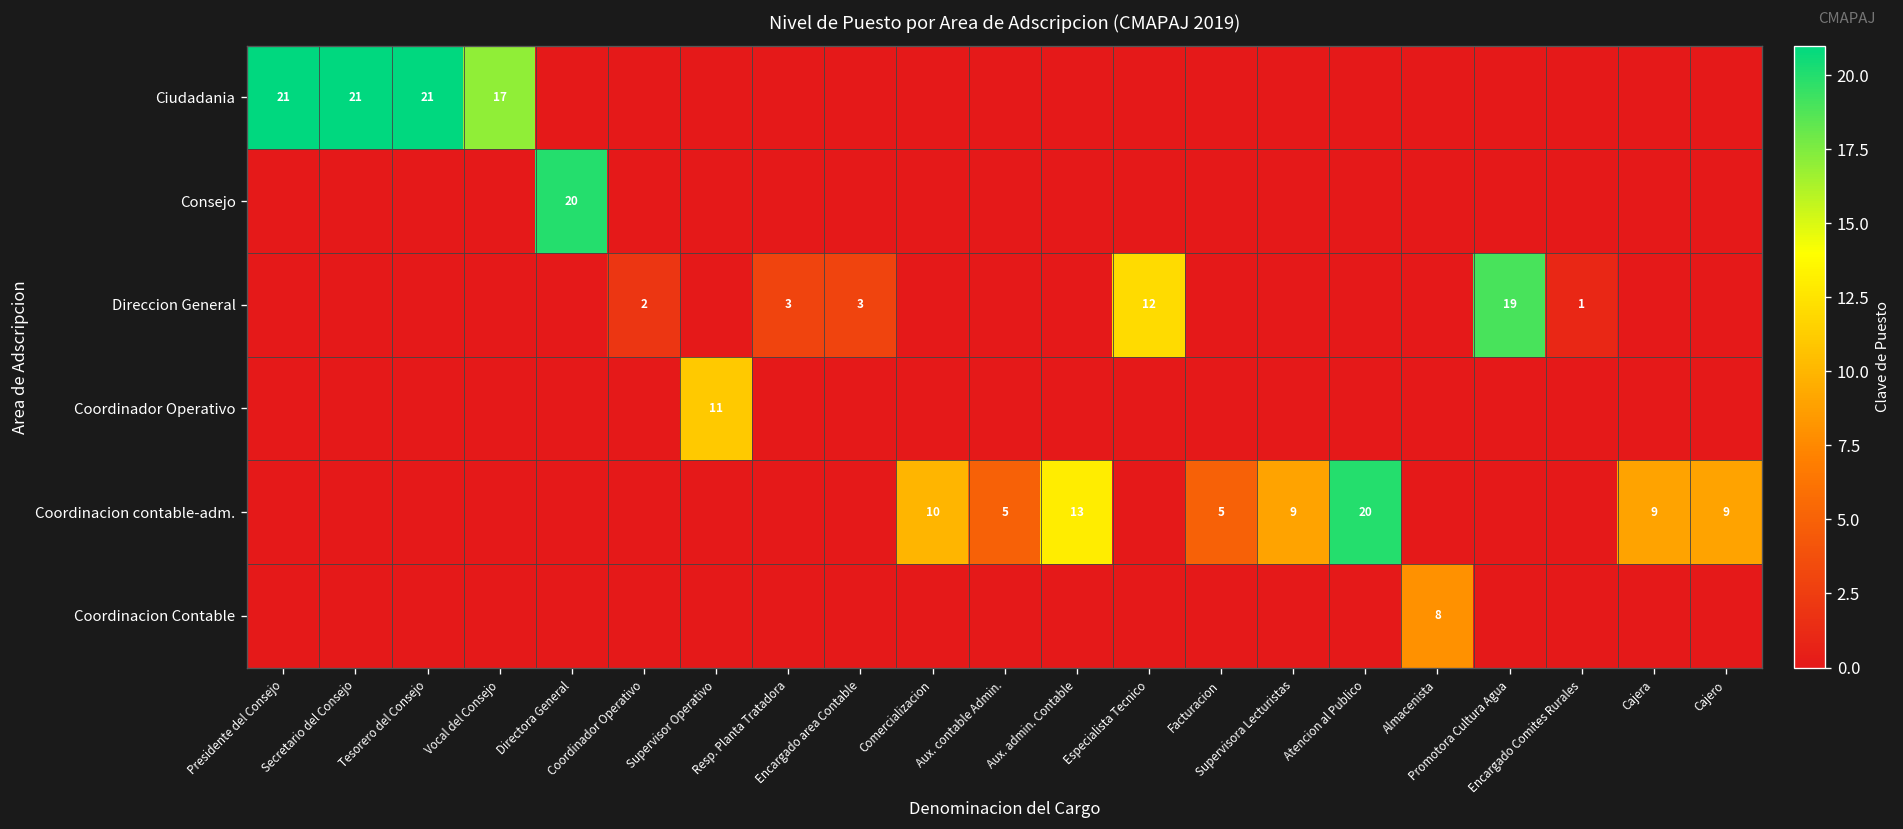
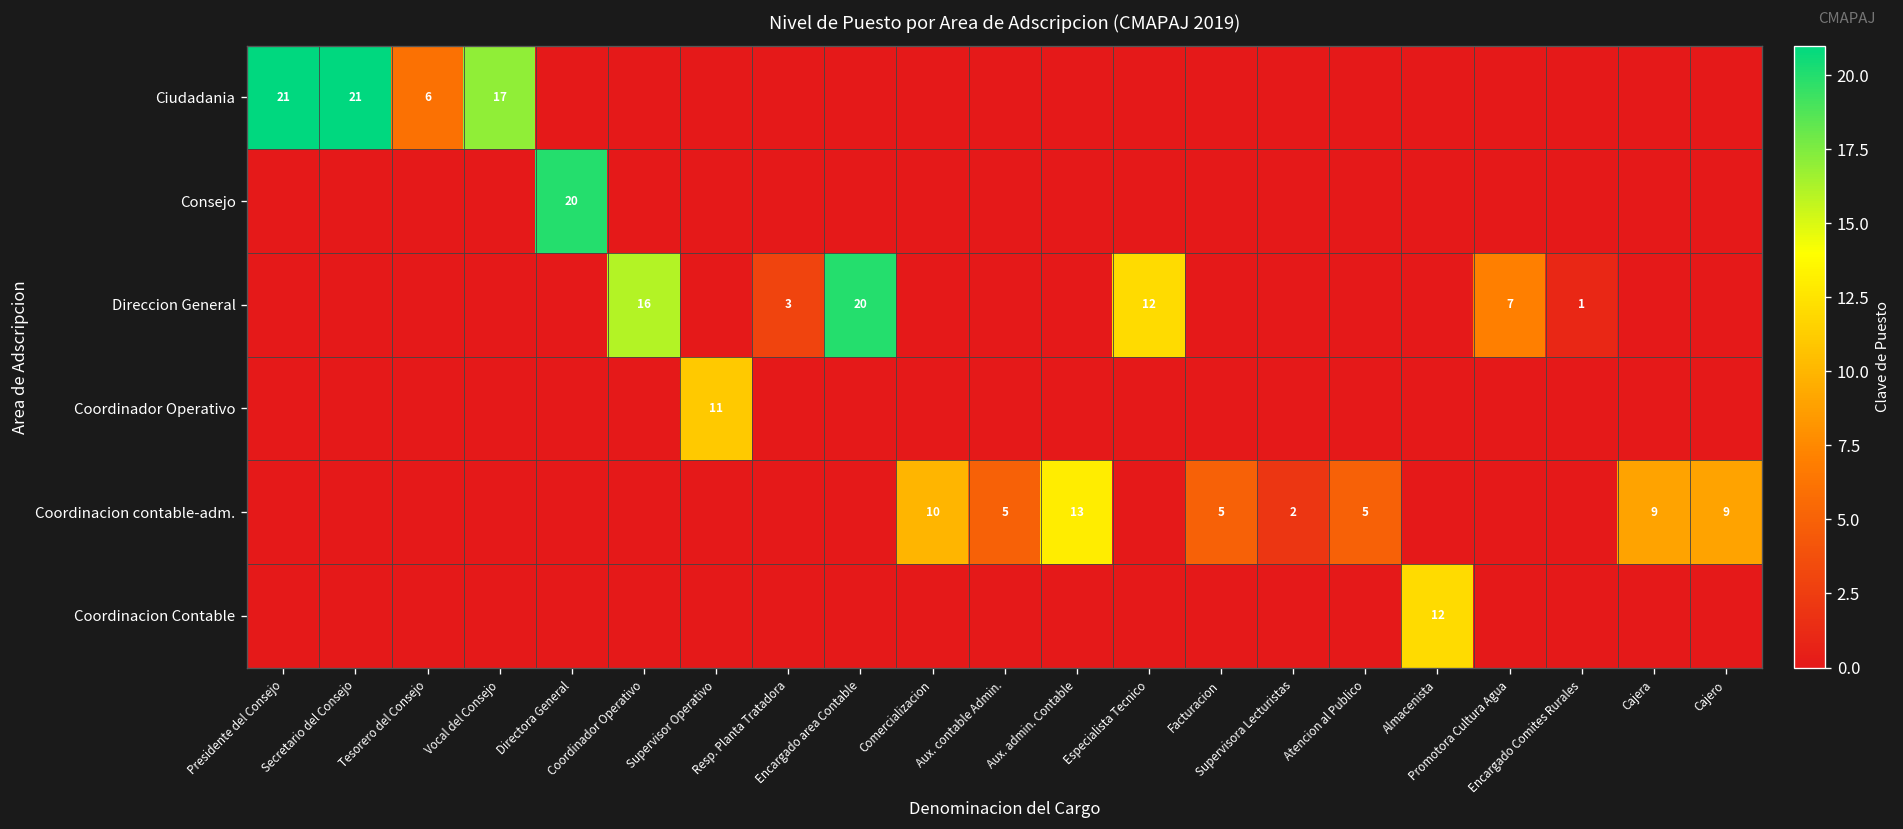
Ciudadania, Tesorero del Consejo: 21 -> 6
Direccion General, Coordinador Operativo: 2 -> 16
Direccion General, Encargado area Contable: 3 -> 20
Direccion General, Promotora Cultura Agua: 19 -> 7
Coordinacion contable-adm., Supervisora Lecturistas: 9 -> 2
Coordinacion contable-adm., Atencion al Publico: 20 -> 5
Coordinacion Contable, Almacenista: 8 -> 12
